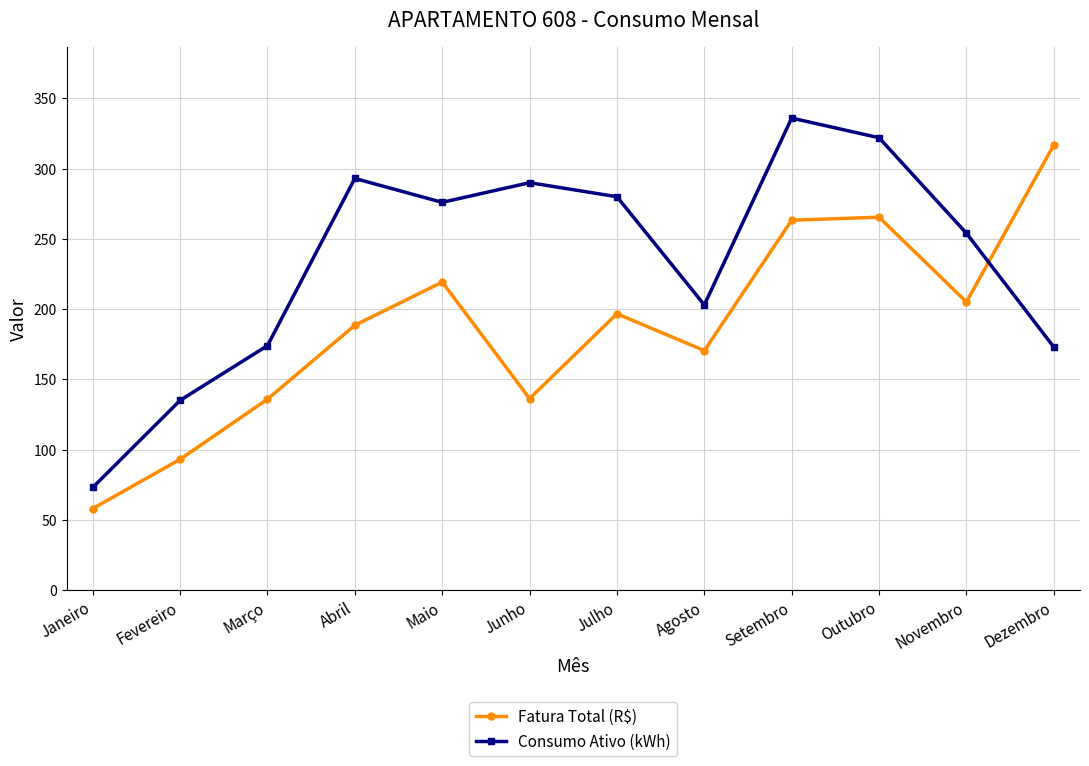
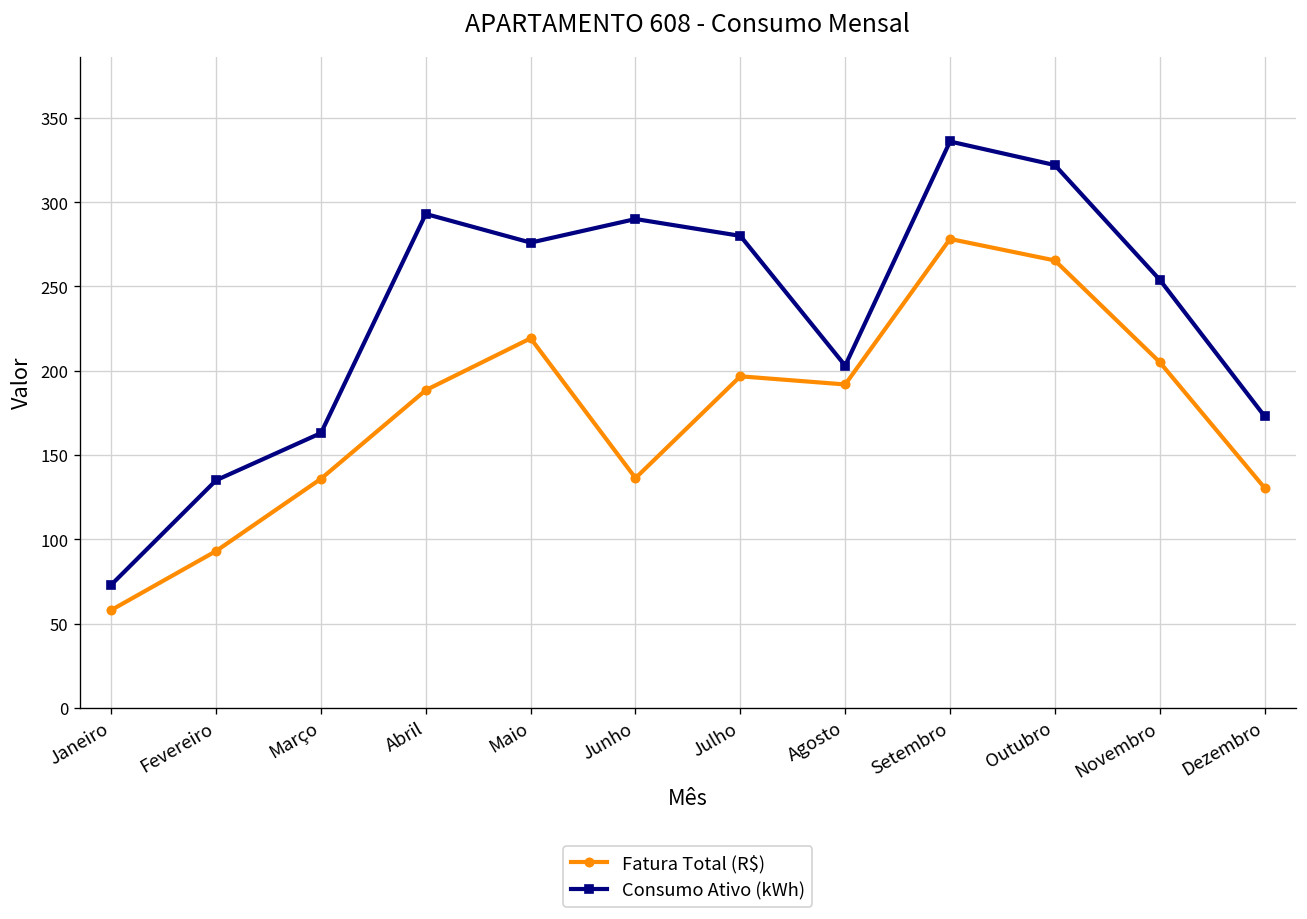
Consumo Ativo (kWh), Março: 174 -> 163
Fatura Total (R$), Agosto: 170 -> 192
Fatura Total (R$), Setembro: 263 -> 278
Fatura Total (R$), Dezembro: 317 -> 131
